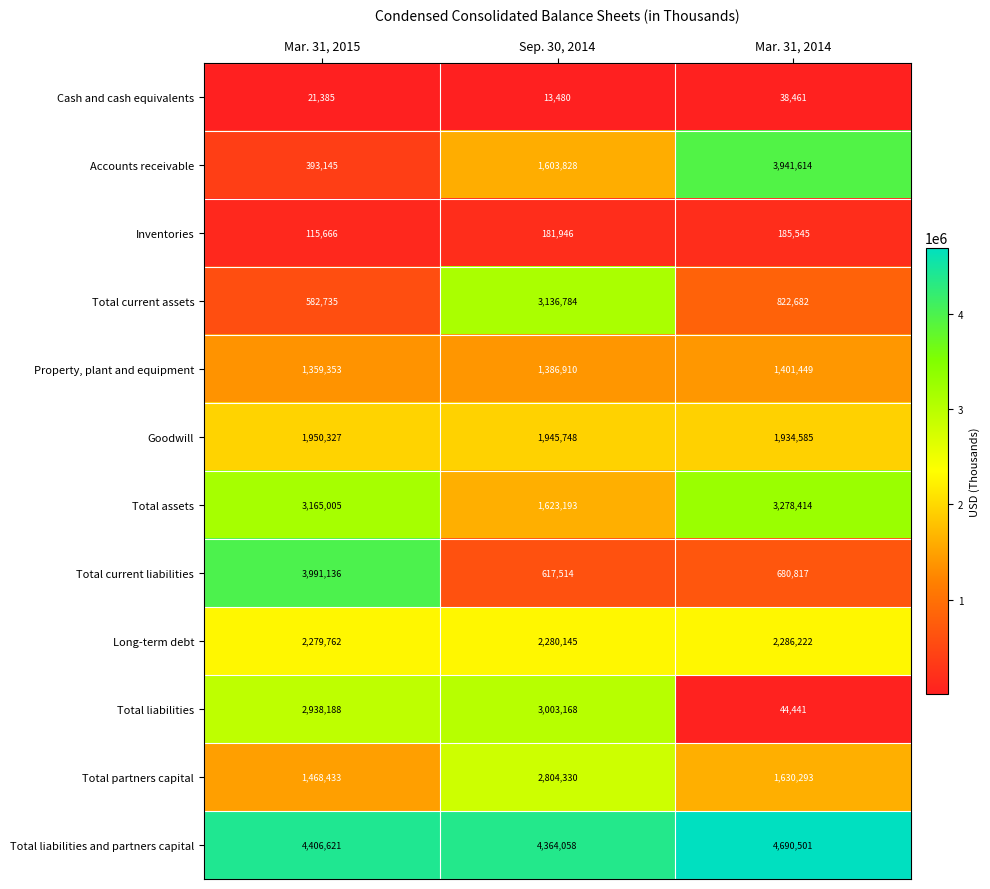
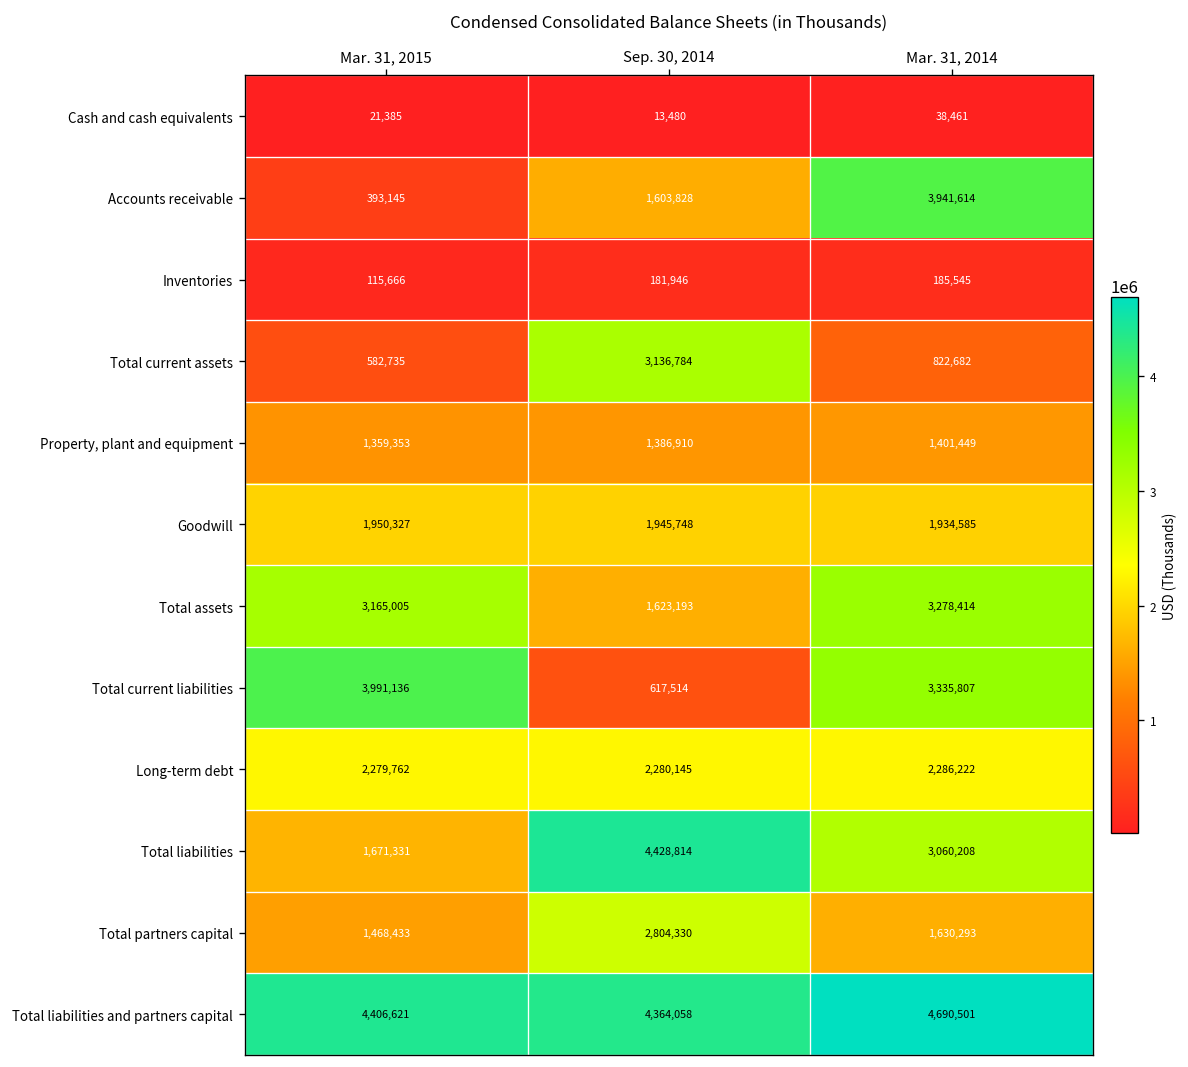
Total current liabilities, Mar. 31, 2014: 680,817 -> 3,335,807
Total liabilities, Mar. 31, 2015: 2,938,188 -> 1,671,331
Total liabilities, Sep. 30, 2014: 3,003,168 -> 4,428,814
Total liabilities, Mar. 31, 2014: 44,441 -> 3,060,208
